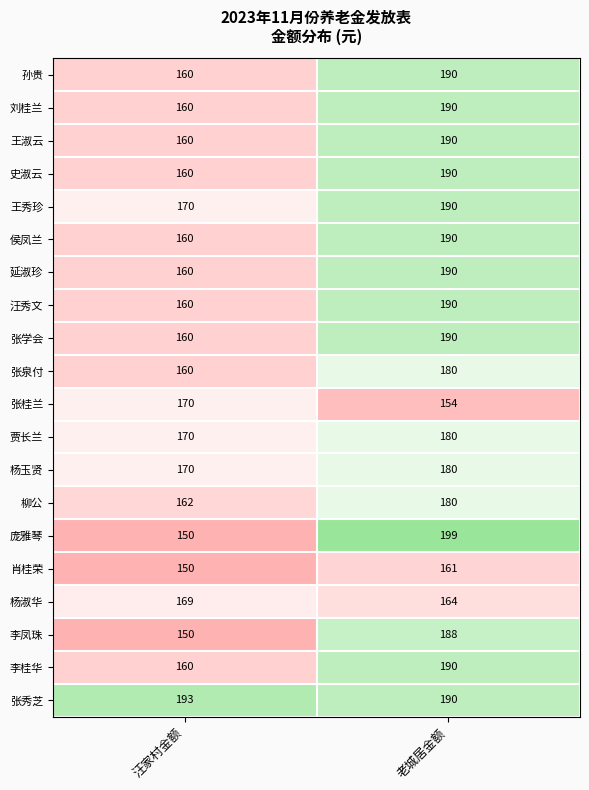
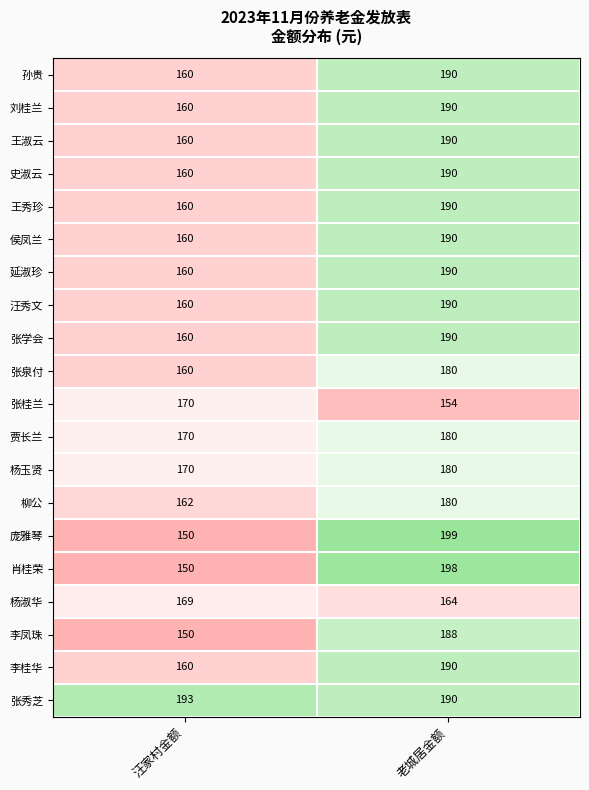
王秀珍, 汪家村金额: 170 -> 160
肖桂荣, 老城居金额: 161 -> 198
